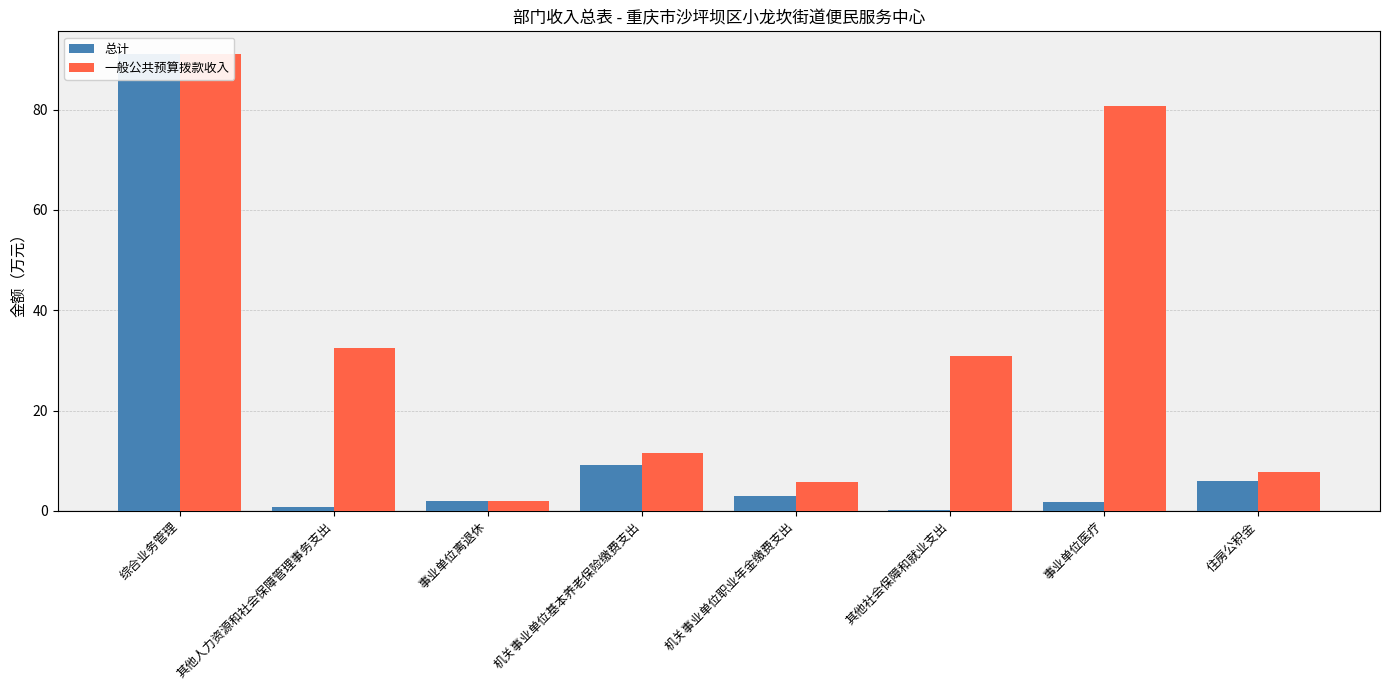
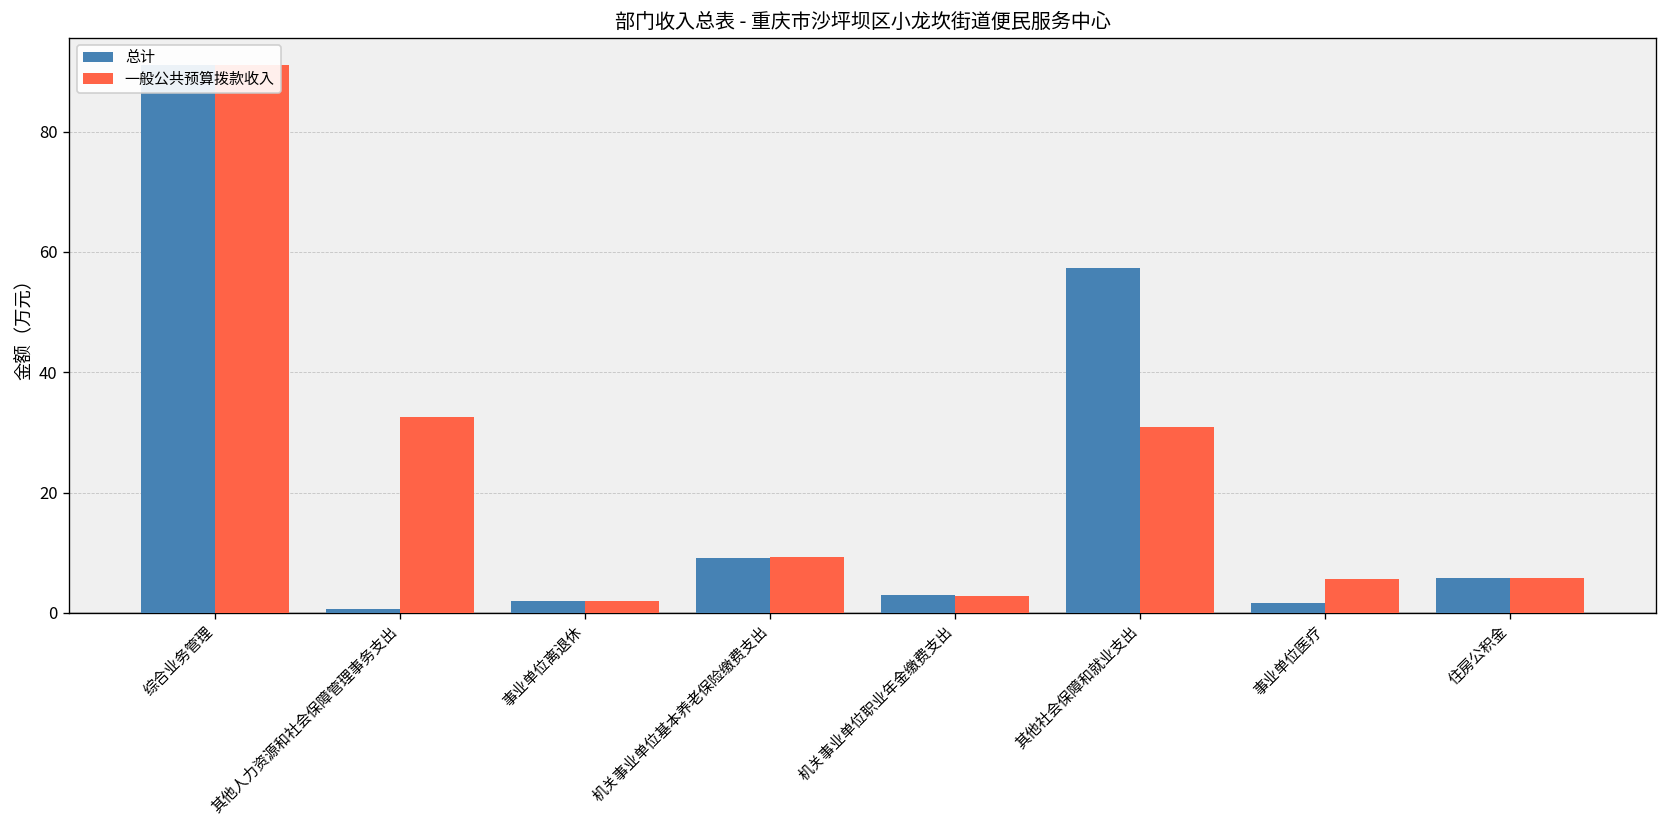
一般公共预算拨款收入, 机关事业单位基本养老保险缴费支出: 11 -> 9
一般公共预算拨款收入, 机关事业单位职业年金缴费支出: 6 -> 3
总计, 其他社会保障和就业支出: 0 -> 57
一般公共预算拨款收入, 事业单位医疗: 81 -> 6
一般公共预算拨款收入, 住房公积金: 8 -> 6
